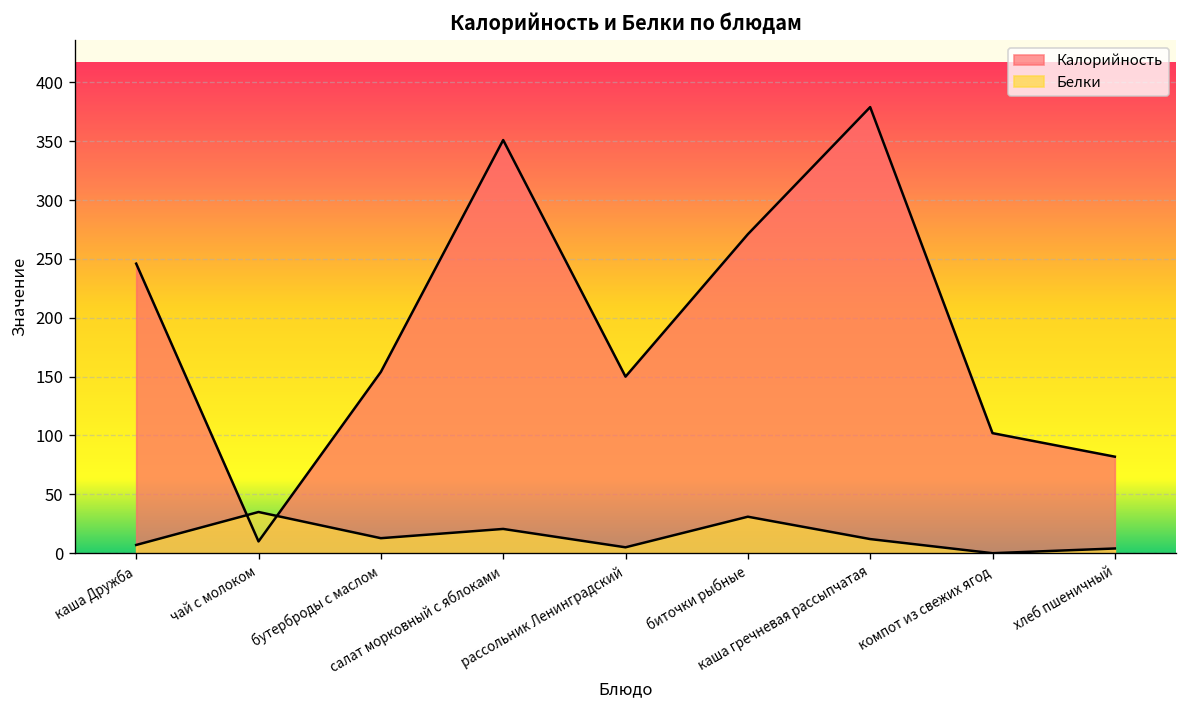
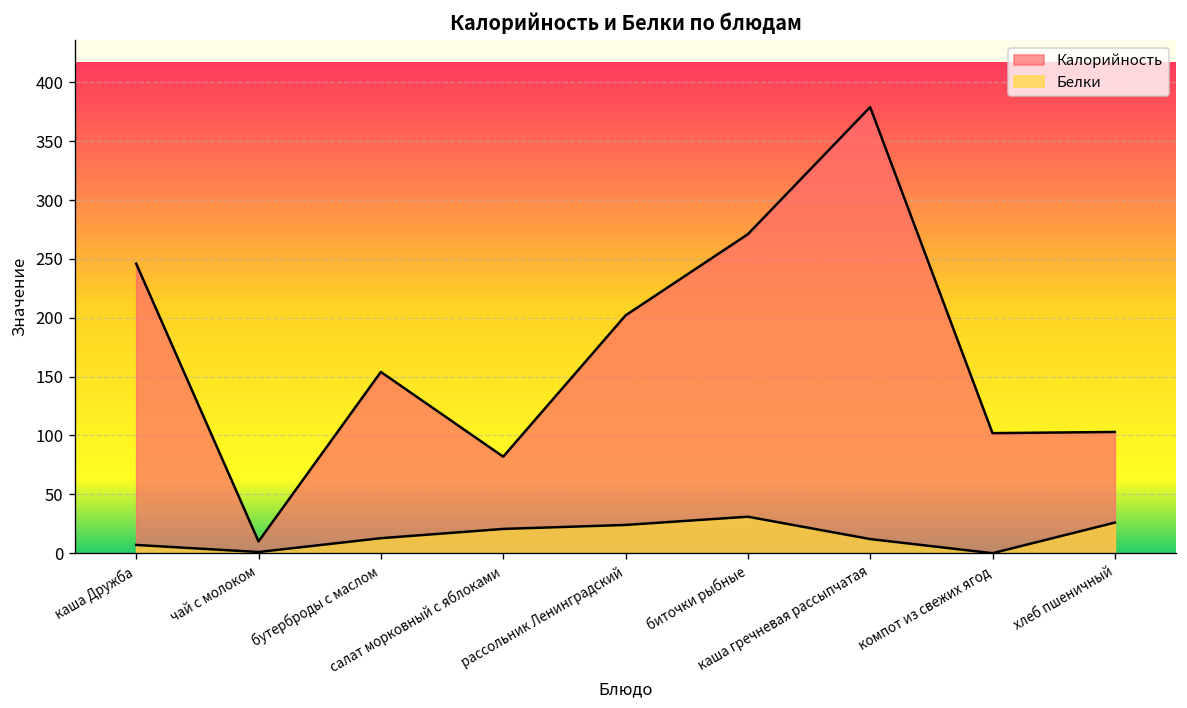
Белки, чай с молоком: 40 -> 0
Калорийность, салат морковный с яблоками: 350 -> 80
Калорийность, рассольник Ленинградский: 150 -> 200
Белки, рассольник Ленинградский: 10 -> 20
Калорийность, хлеб пшеничный: 80 -> 100
Белки, хлеб пшеничный: 0 -> 30
